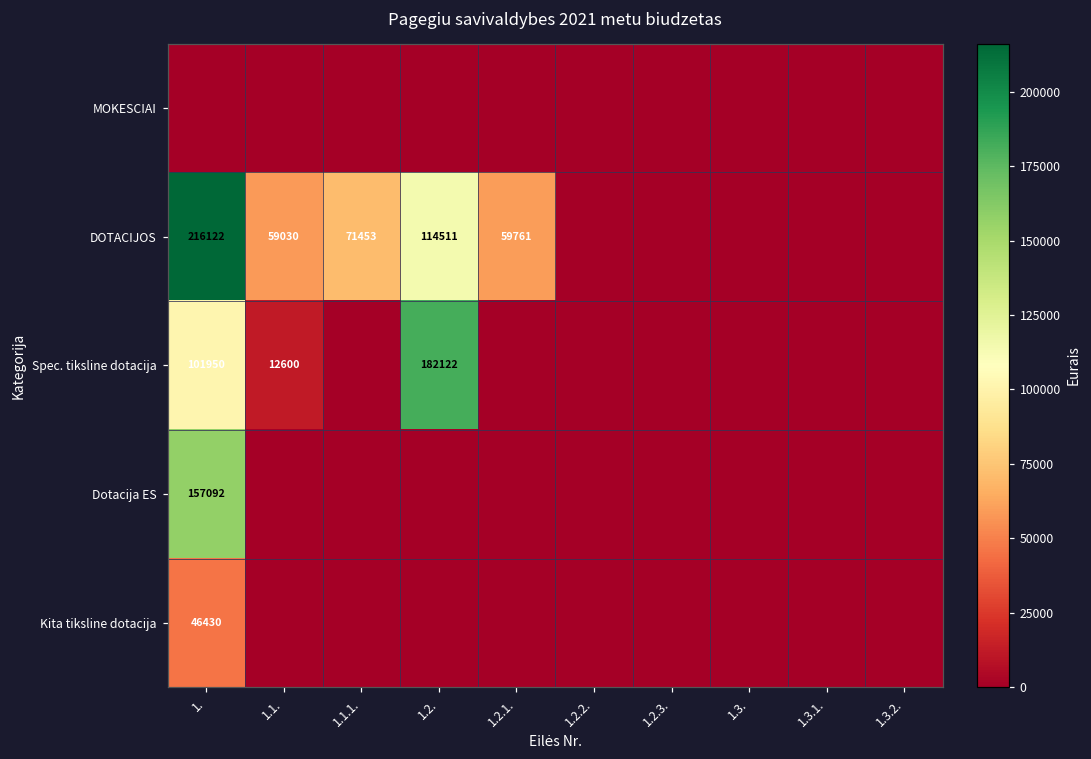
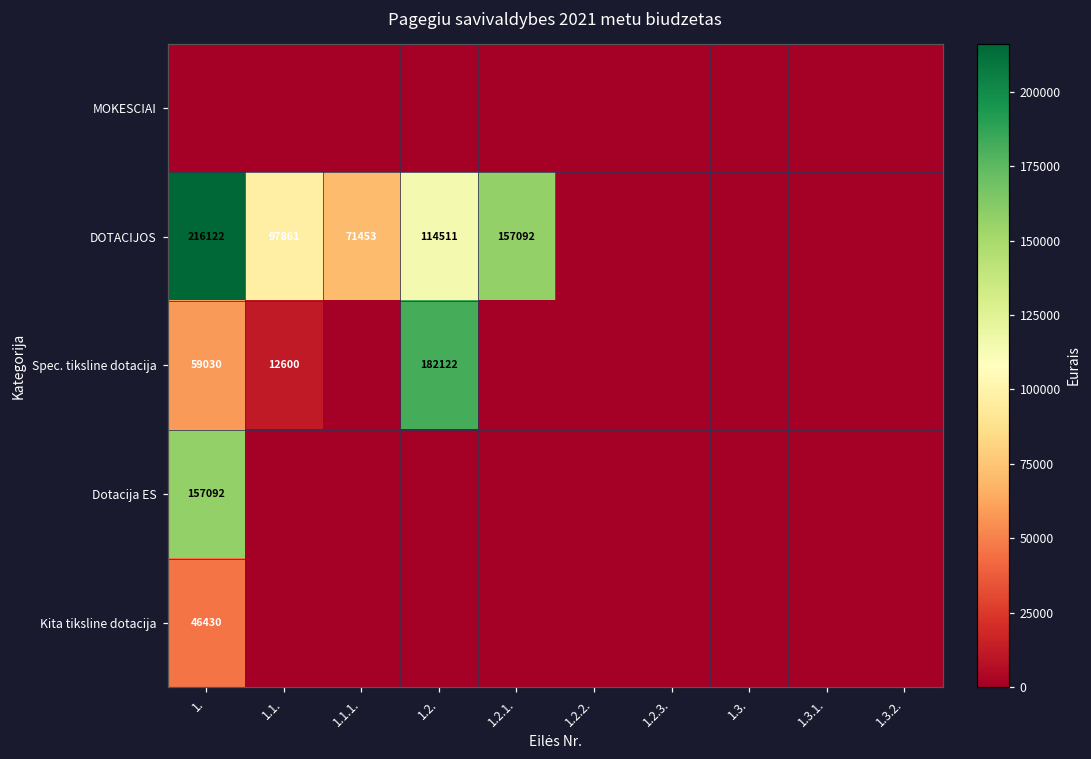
DOTACIJOS, 1.1.: 59030 -> 97861
DOTACIJOS, 1.2.1.: 59761 -> 157092
Spec. tiksline dotacija, 1.: 101950 -> 59030
